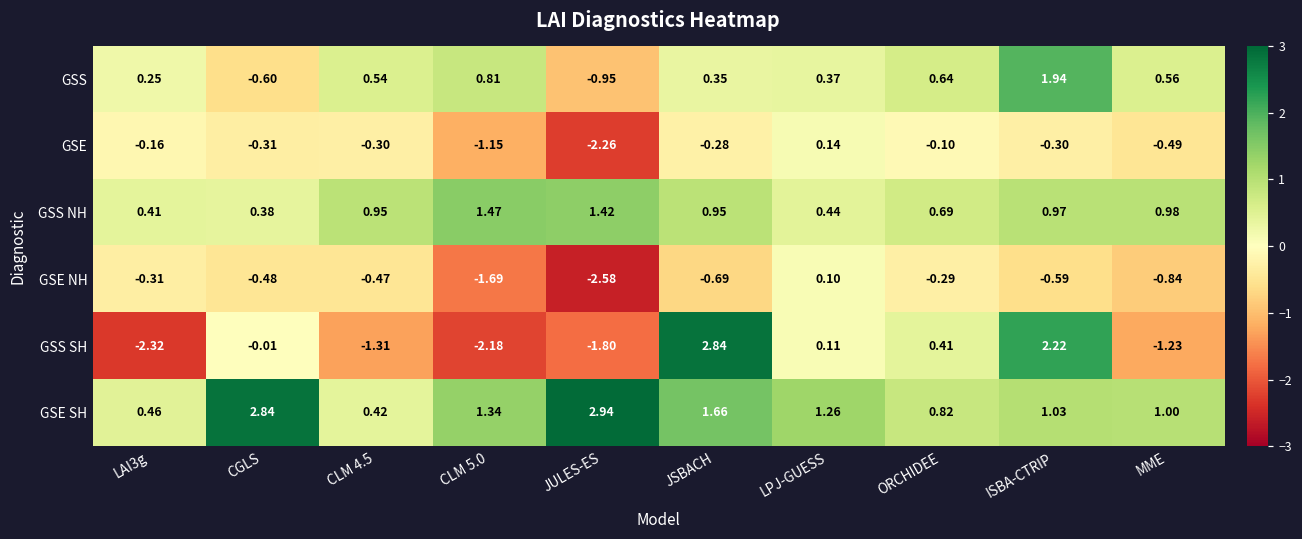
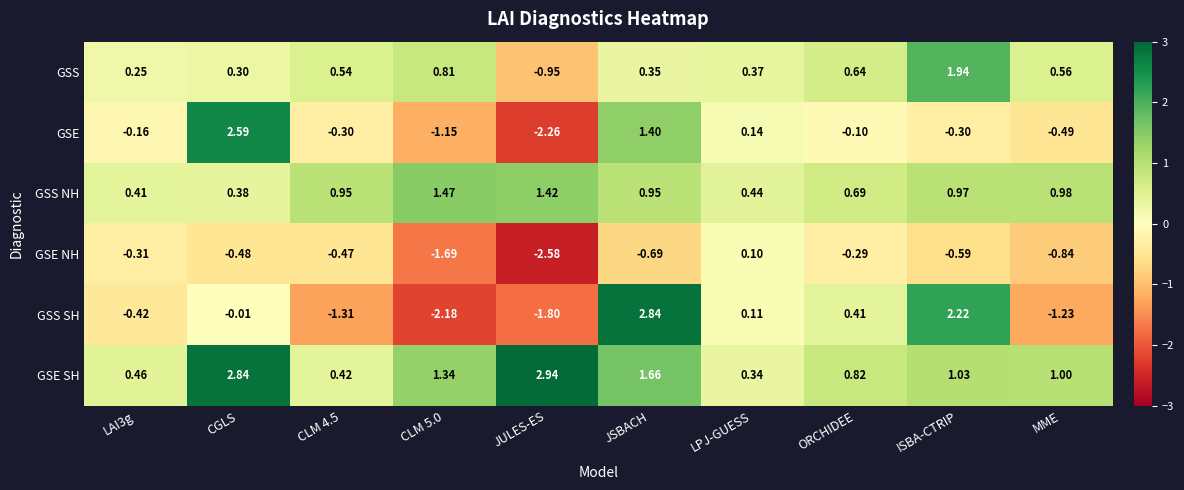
GSS, CGLS: -0.60 -> 0.30
GSE, CGLS: -0.31 -> 2.59
GSE, JSBACH: -0.28 -> 1.40
GSS SH, LAI3g: -2.32 -> -0.42
GSE SH, LPJ-GUESS: 1.26 -> 0.34
